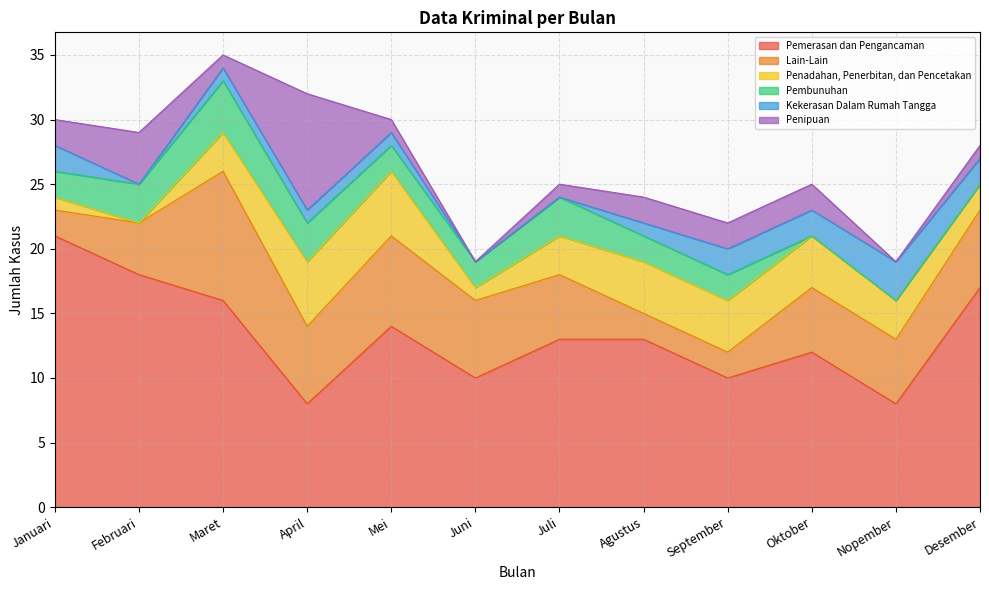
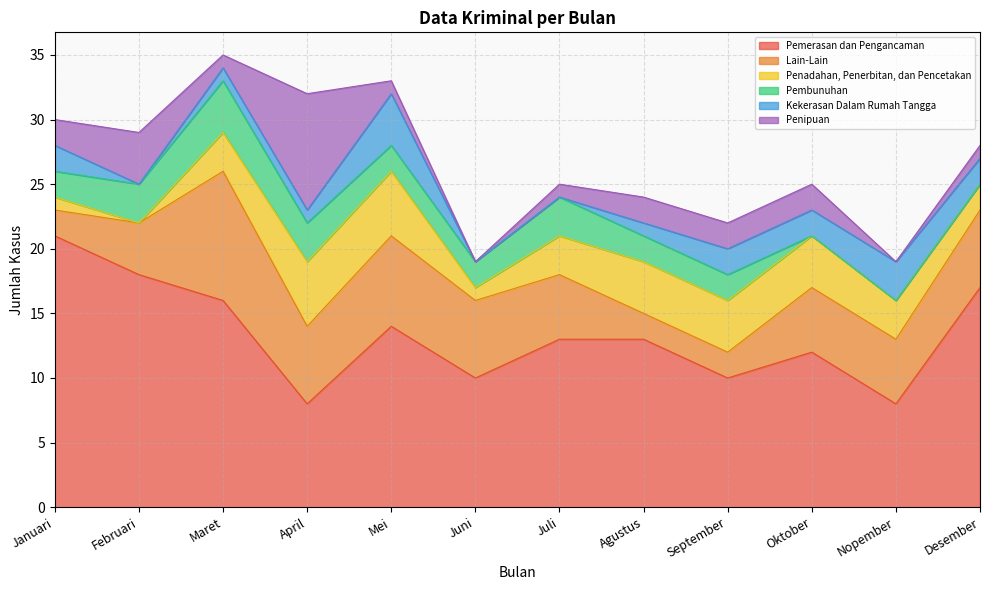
Kekerasan Dalam Rumah Tangga, Mei: 1 -> 4
